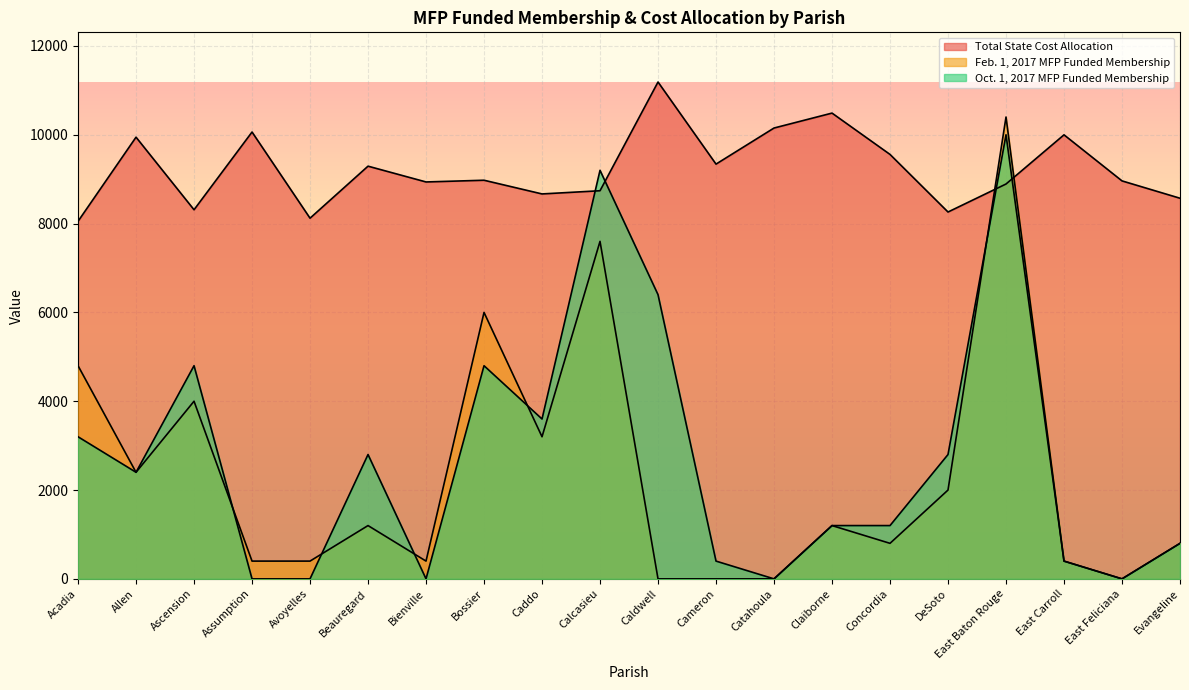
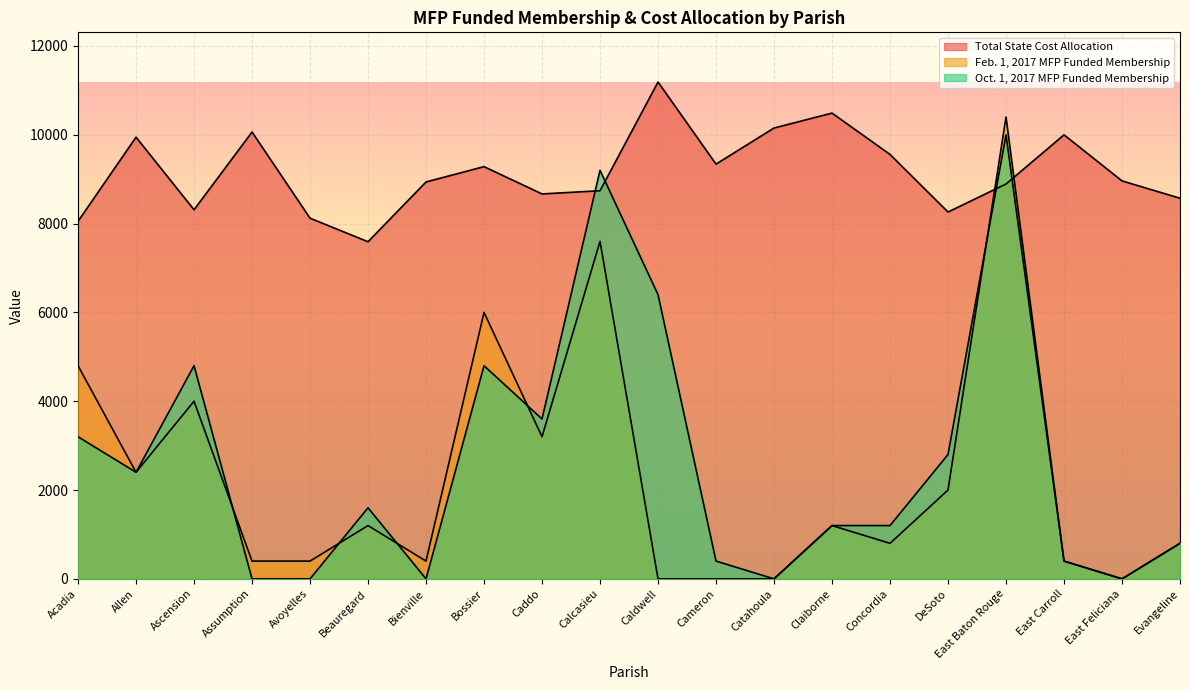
Total State Cost Allocation, Beauregard: 9300 -> 7600
Oct. 1, 2017 MFP Funded Membership, Beauregard: 2800 -> 1600
Total State Cost Allocation, Bossier: 9000 -> 9300
